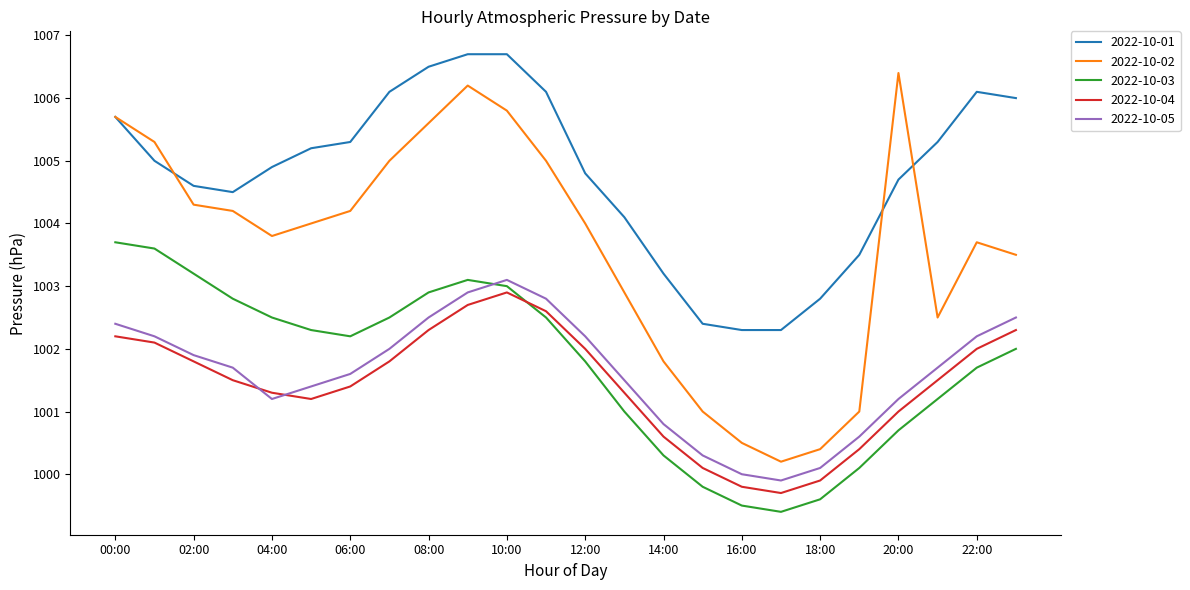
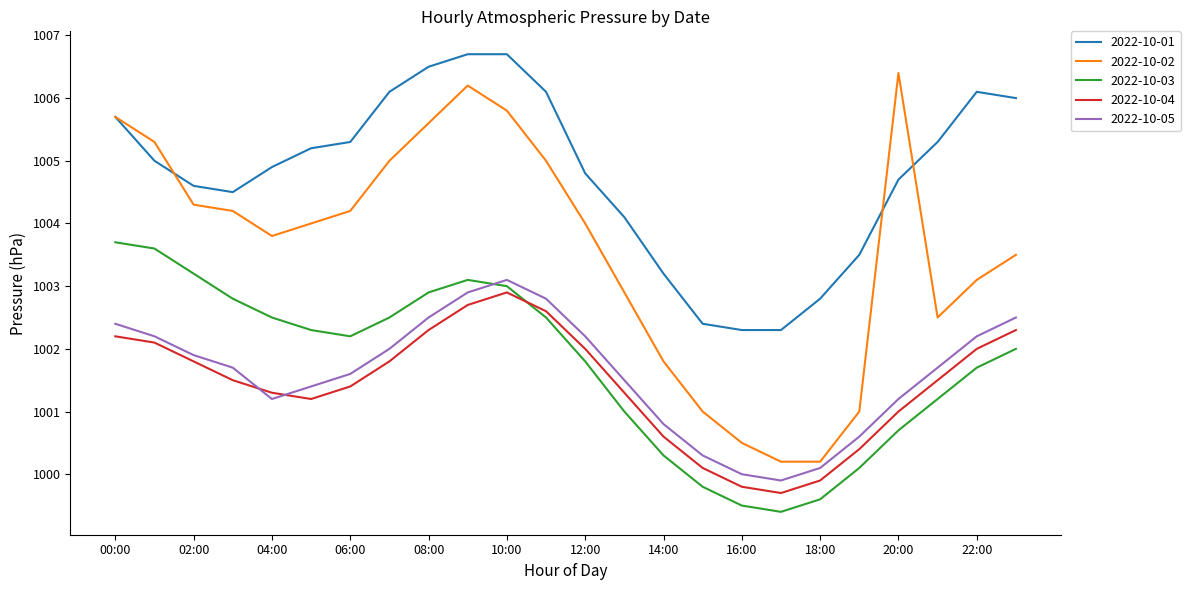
2022-10-02, 18:00: 1000.4 -> 1000.2
2022-10-02, 22:00: 1003.7 -> 1003.1
